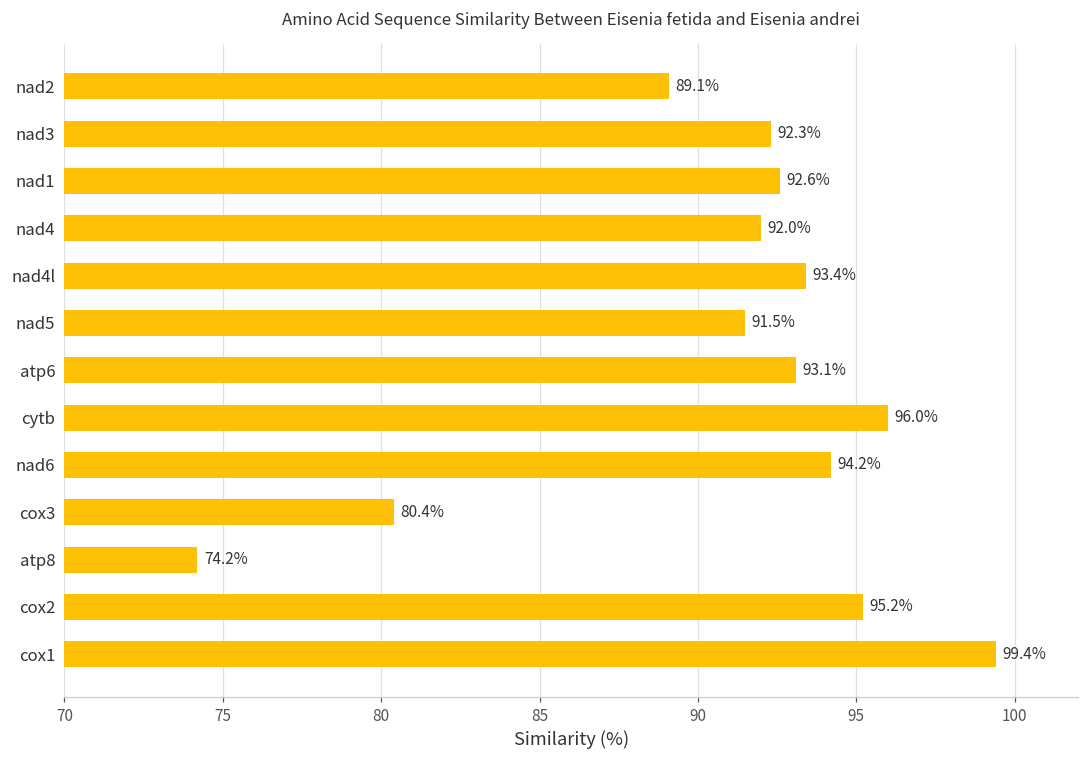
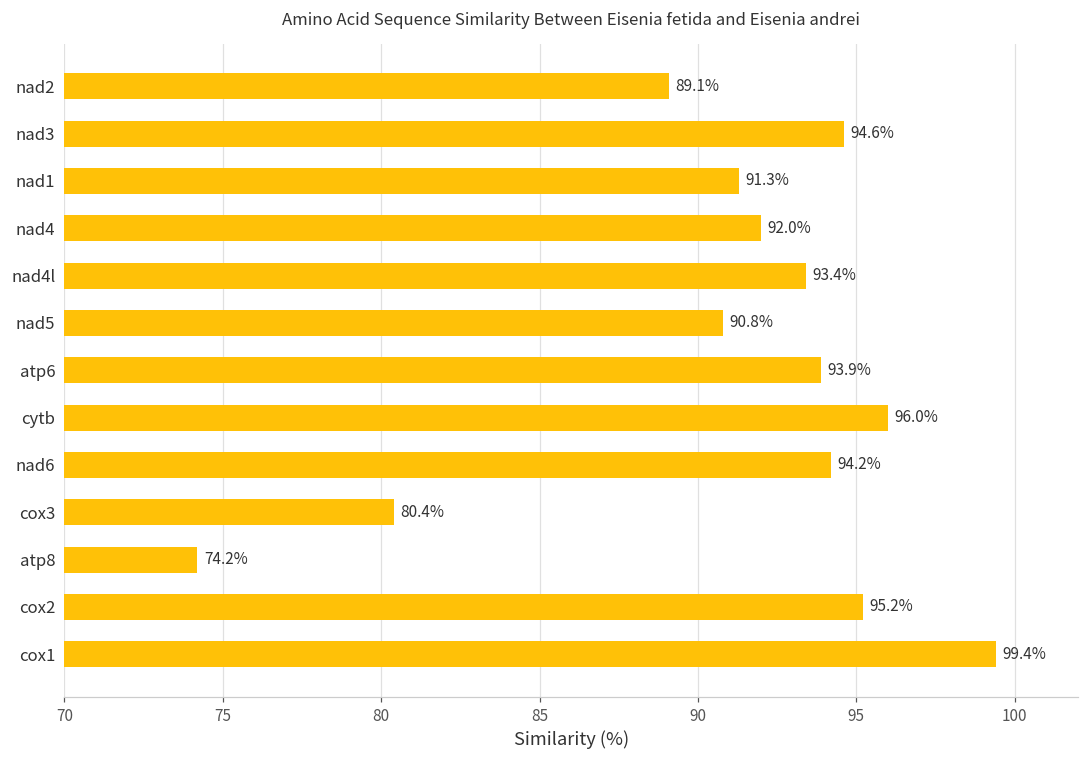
nad3: 92.3% -> 94.6%
nad1: 92.6% -> 91.3%
nad5: 91.5% -> 90.8%
atp6: 93.1% -> 93.9%
